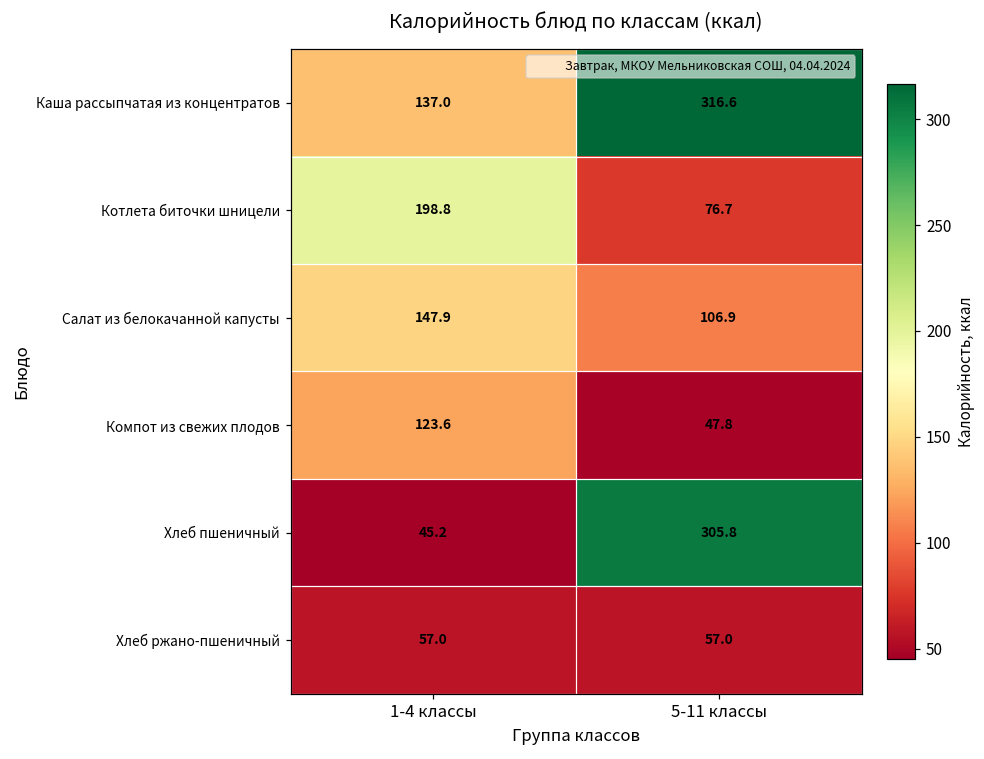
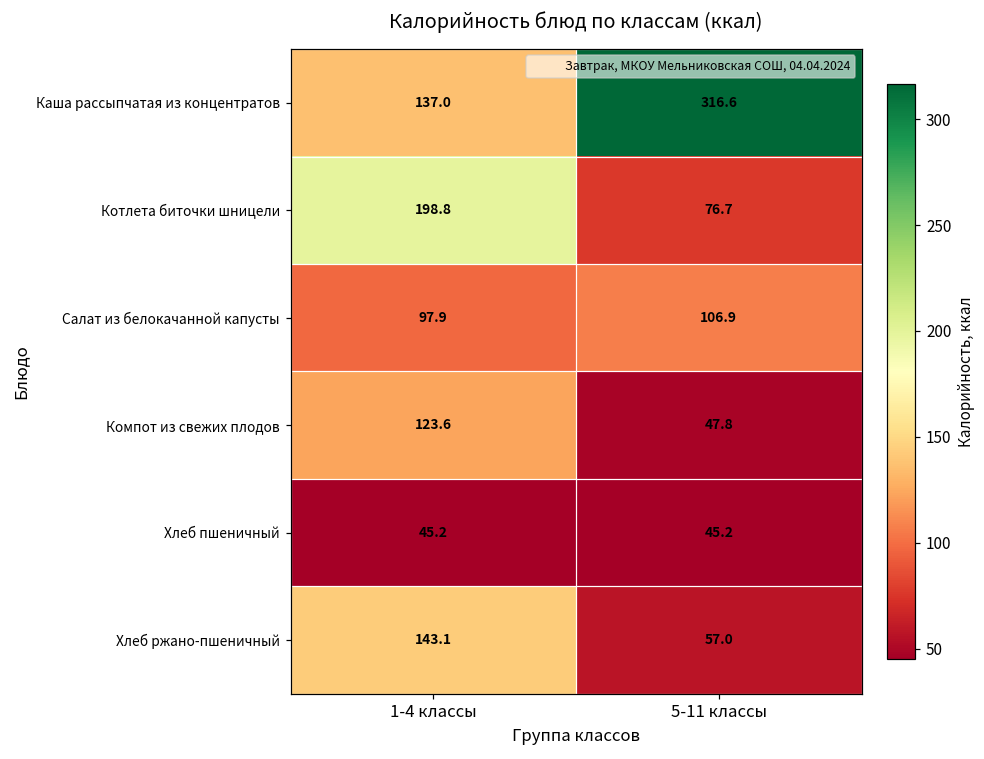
Салат из белокачанной капусты, 1-4 классы: 147.9 -> 97.9
Хлеб пшеничный, 5-11 классы: 305.8 -> 45.2
Хлеб ржано-пшеничный, 1-4 классы: 57.0 -> 143.1
